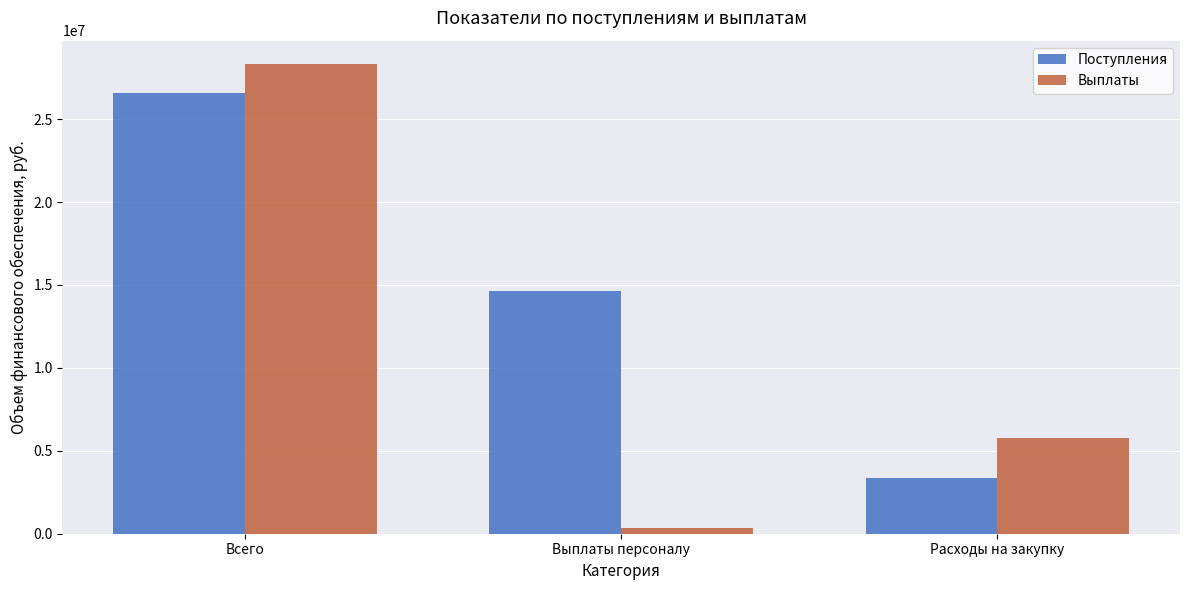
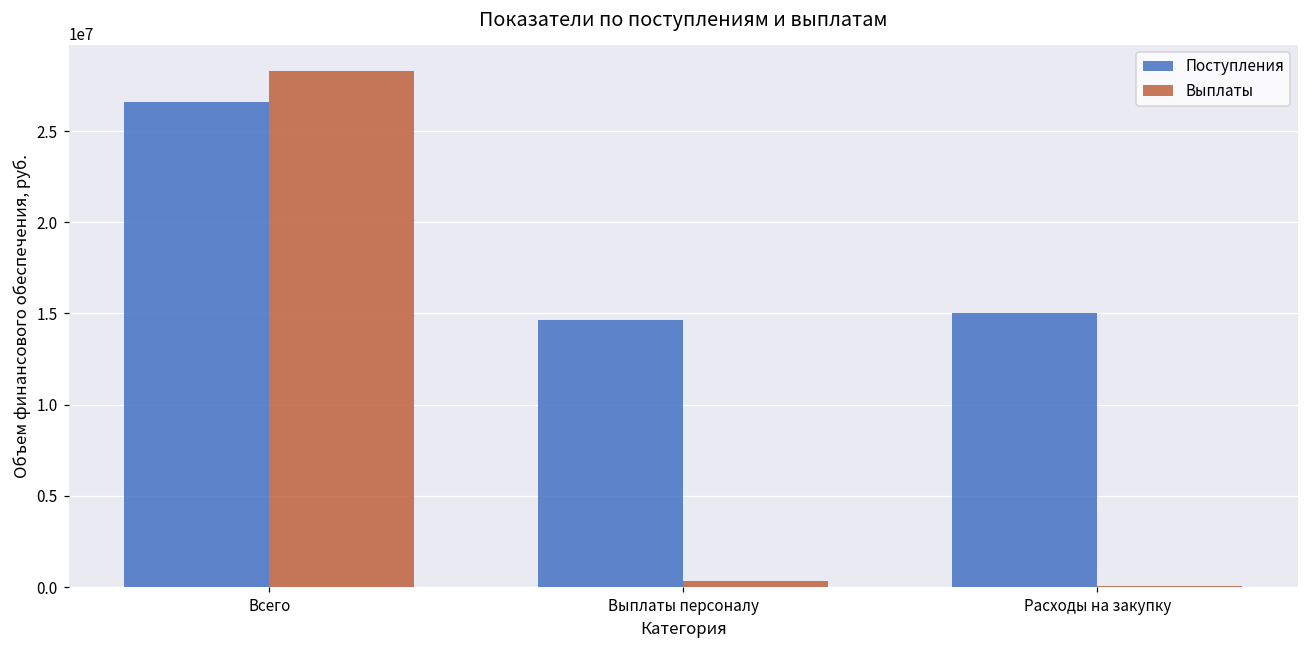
Поступления, Расходы на закупку: 3400000 -> 15000000
Выплаты, Расходы на закупку: 5800000 -> 100000
